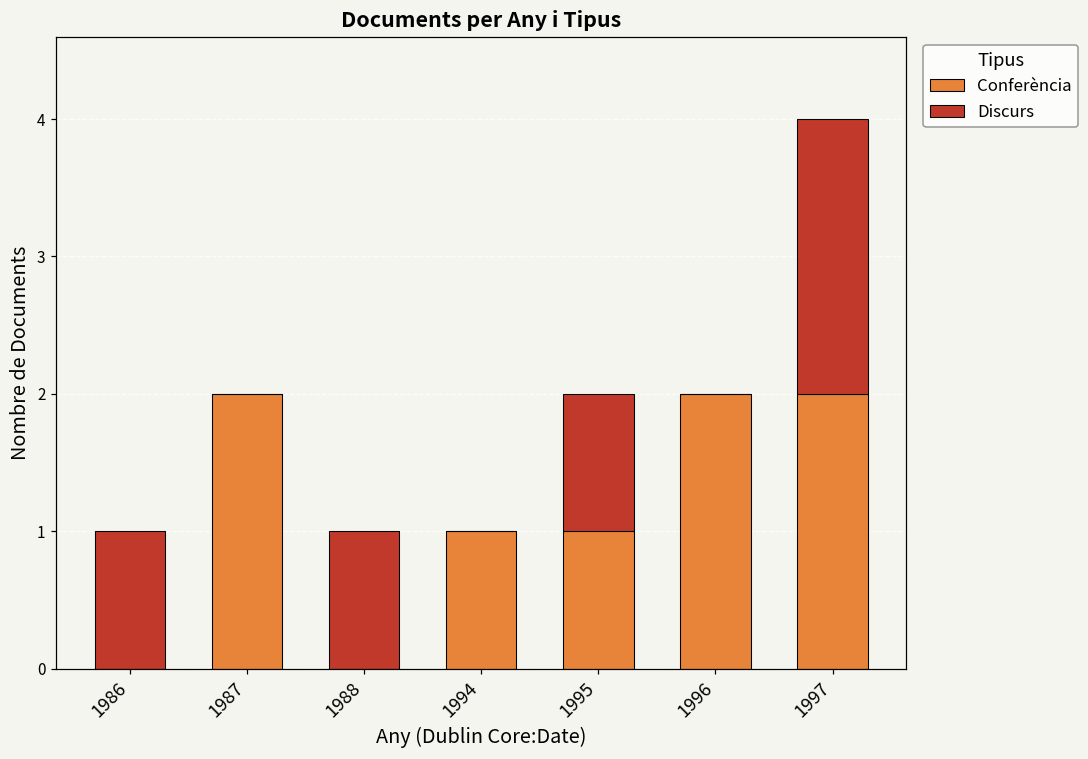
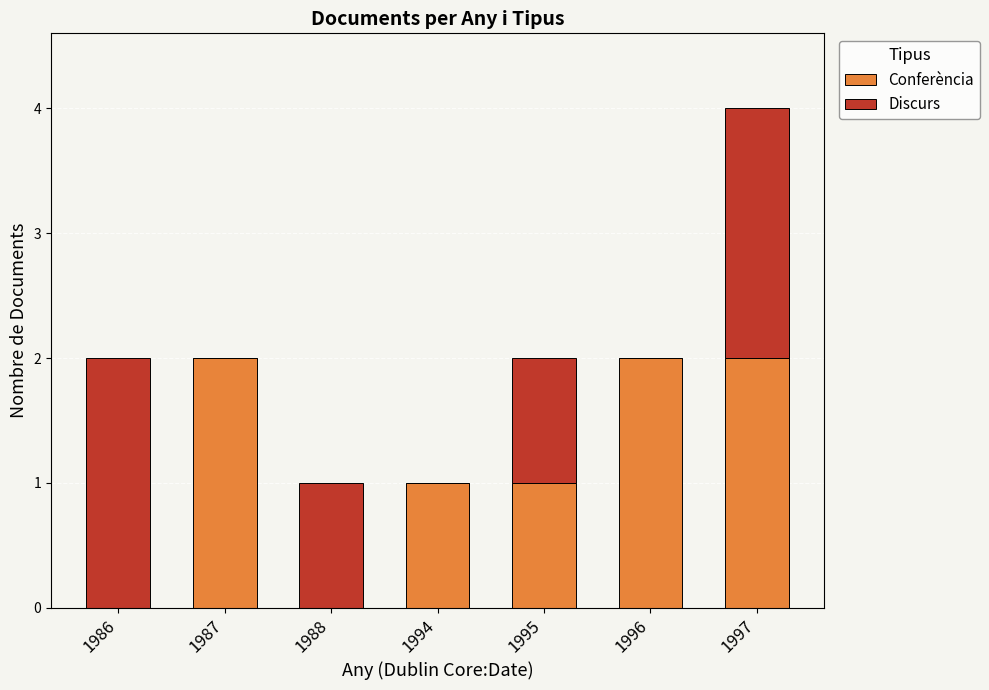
Discurs, 1986: 1 -> 2
